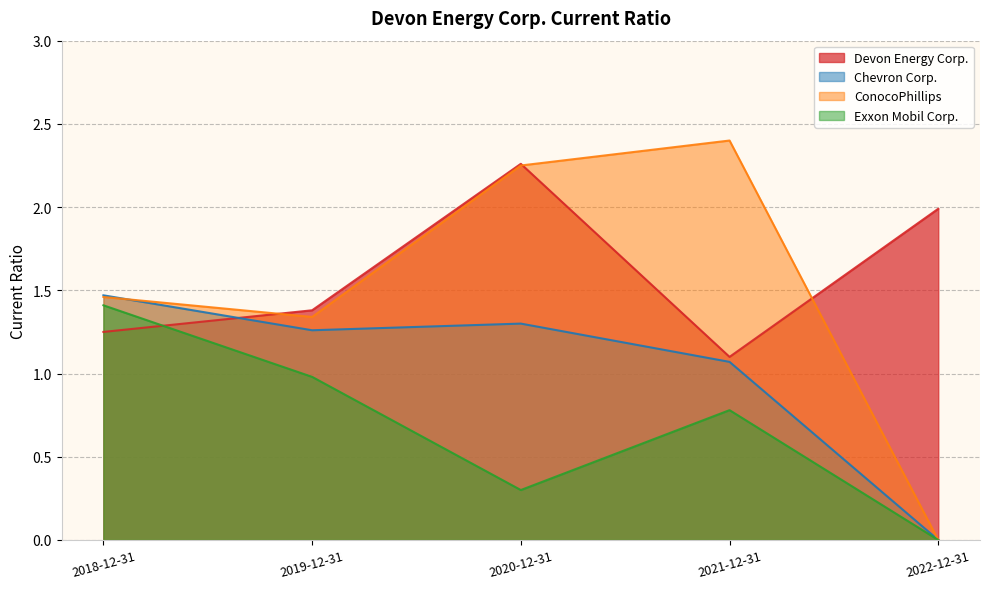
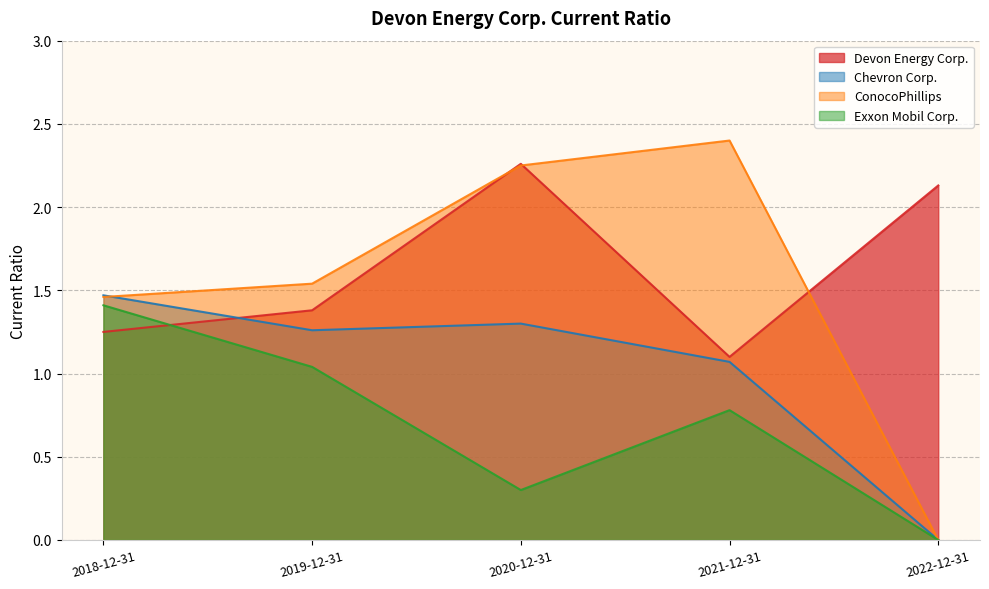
ConocoPhillips, 2019-12-31: 1.34 -> 1.54
Exxon Mobil Corp., 2019-12-31: 0.98 -> 1.04
Devon Energy Corp., 2022-12-31: 1.99 -> 2.13
